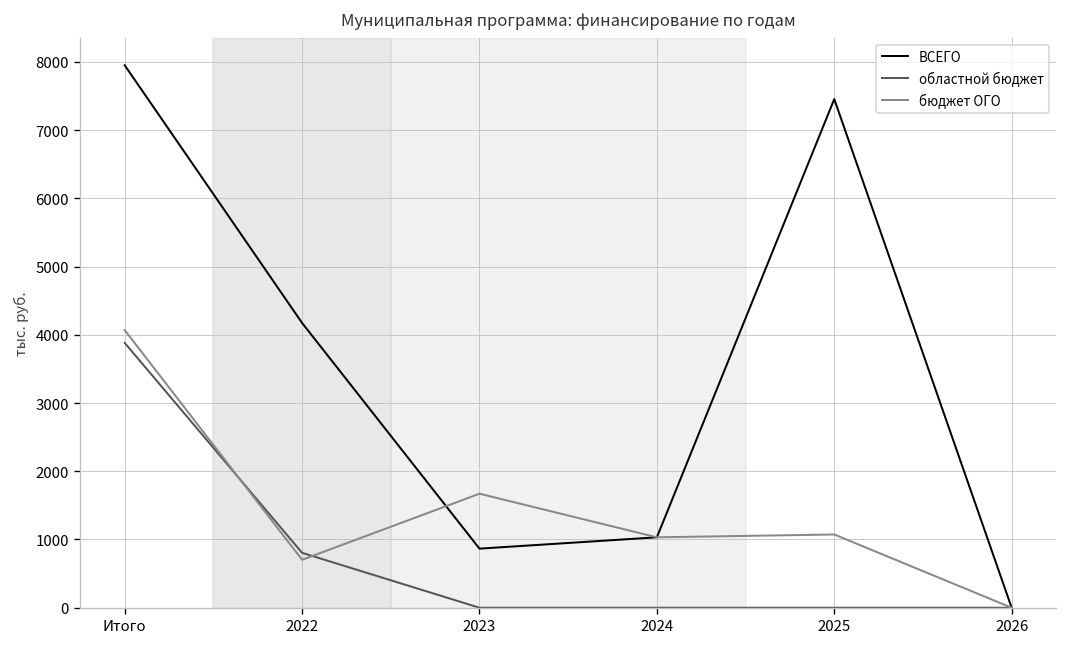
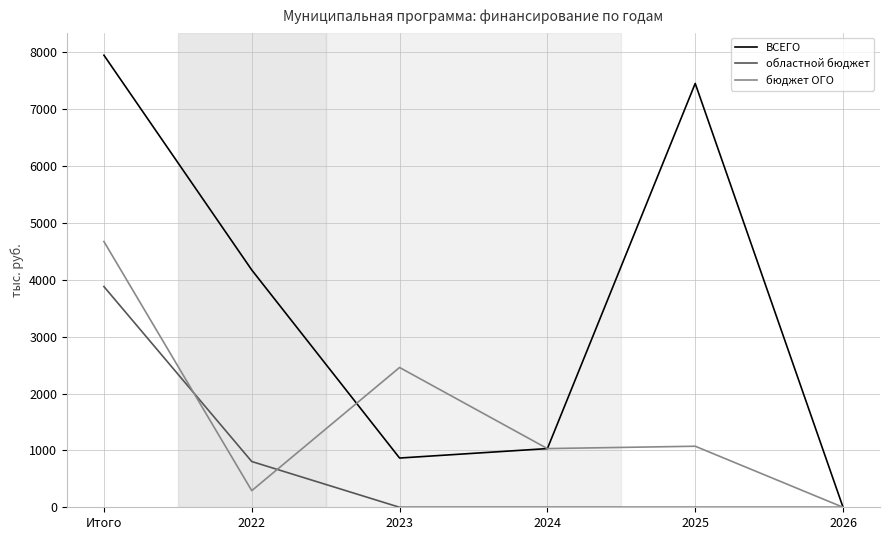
бюджет ОГО, Итого: 4100 -> 4700
бюджет ОГО, 2022: 700 -> 300
бюджет ОГО, 2023: 1700 -> 2500
